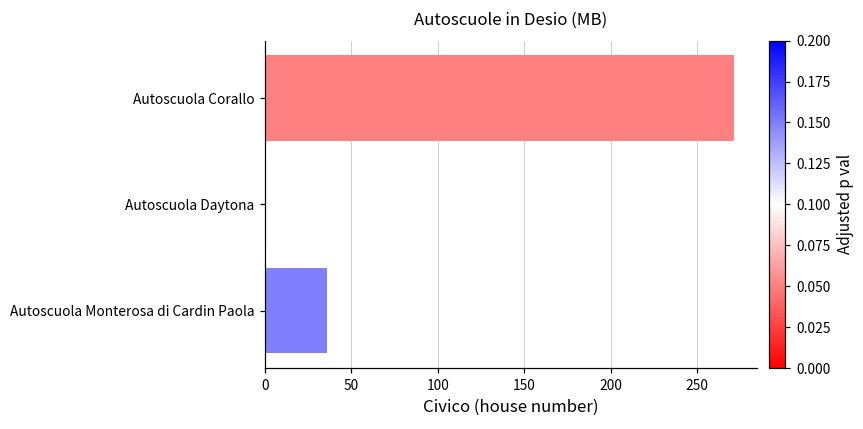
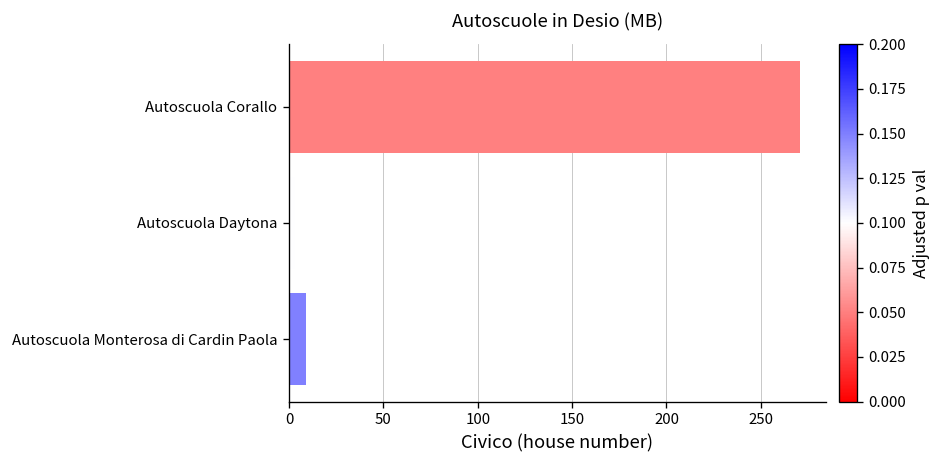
Autoscuola Monterosa di Cardin Paola: 36 -> 9
